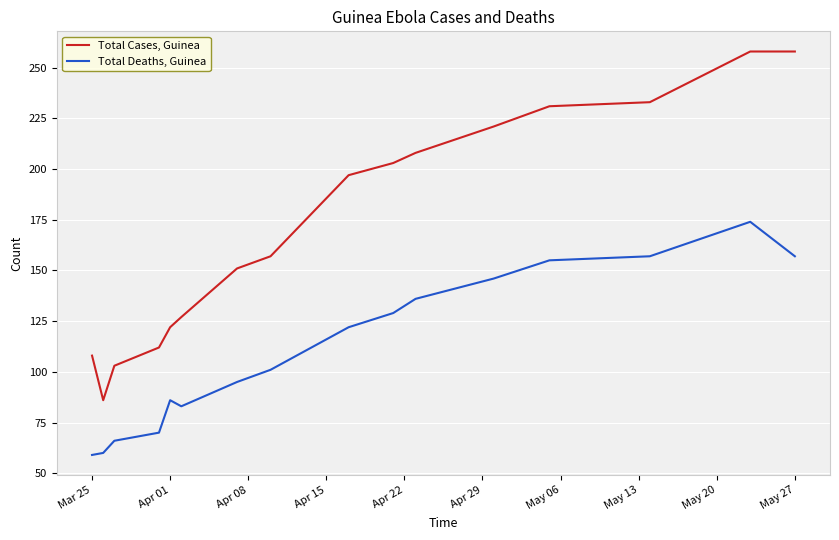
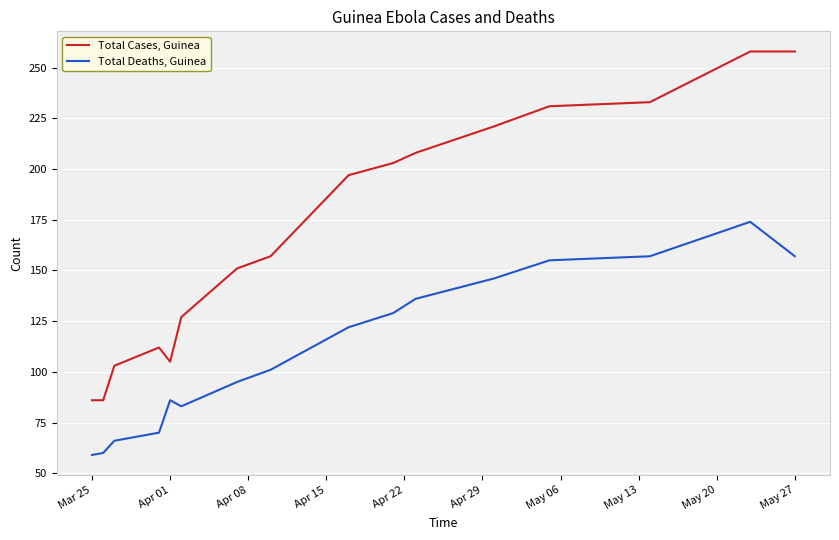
Total Cases, Guinea, Mar 25: 108 -> 86
Total Cases, Guinea, Apr 01: 122 -> 105
